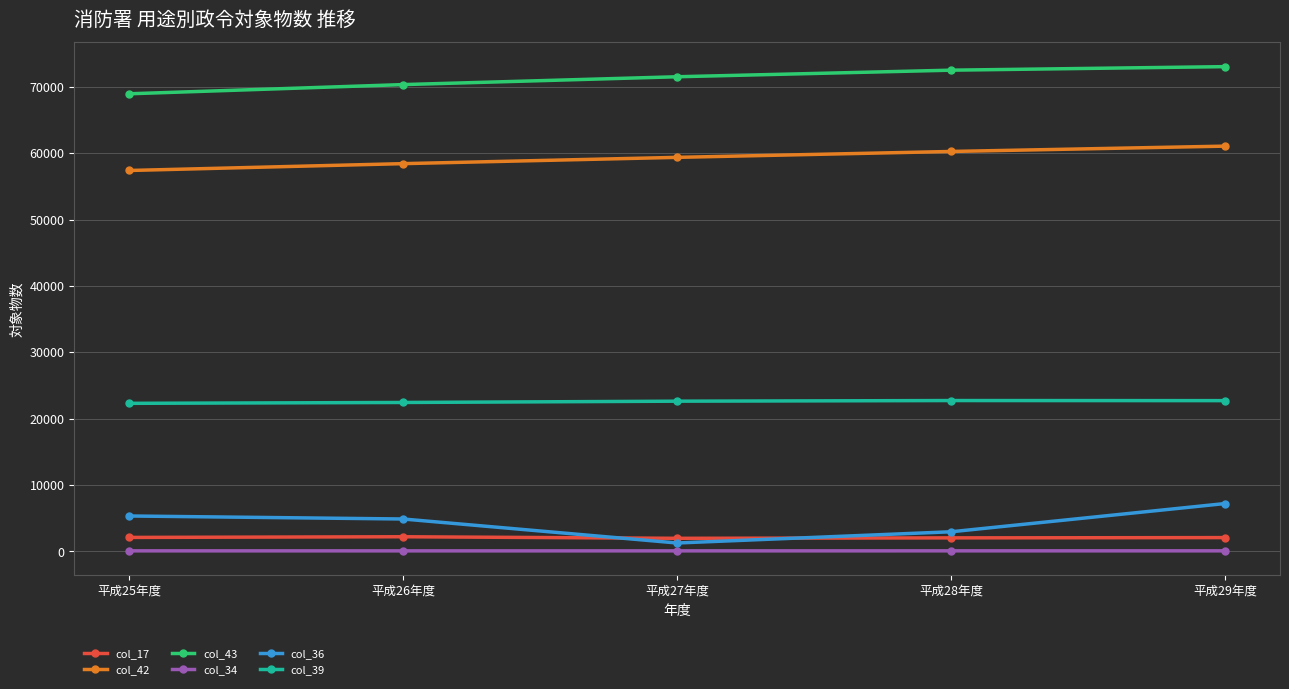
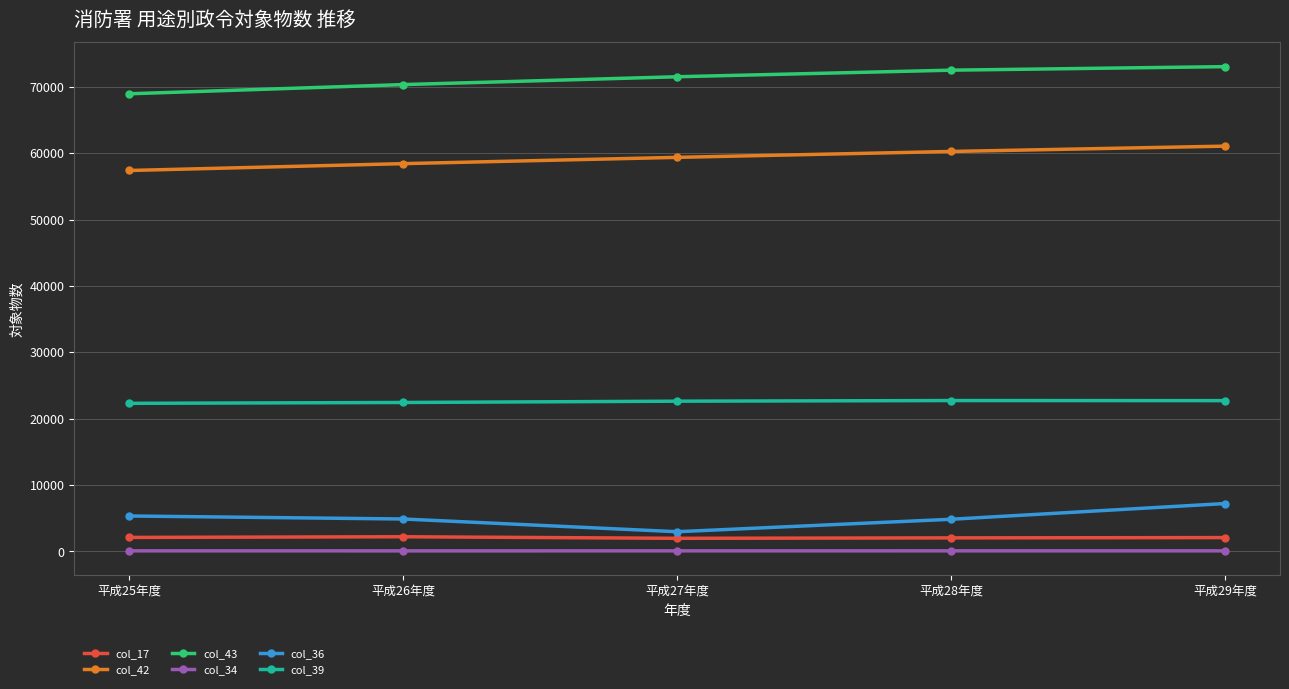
col_36, 平成27年度: 1000 -> 3000
col_36, 平成28年度: 3000 -> 5000
